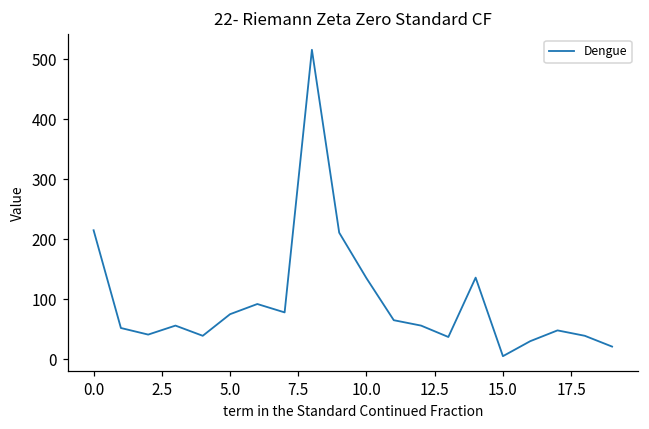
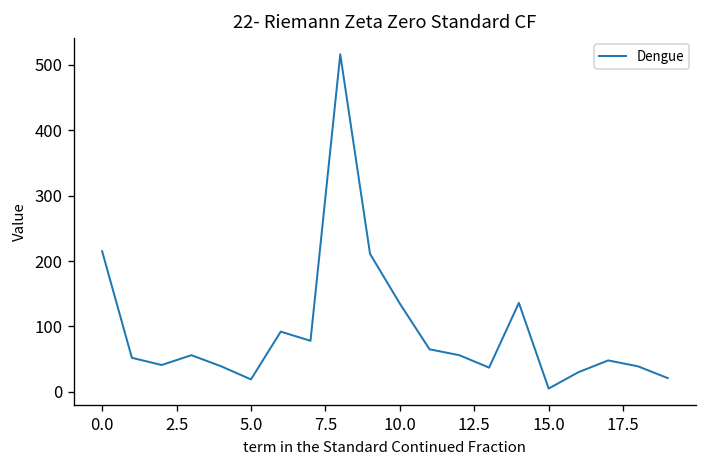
5.0: 80 -> 20
